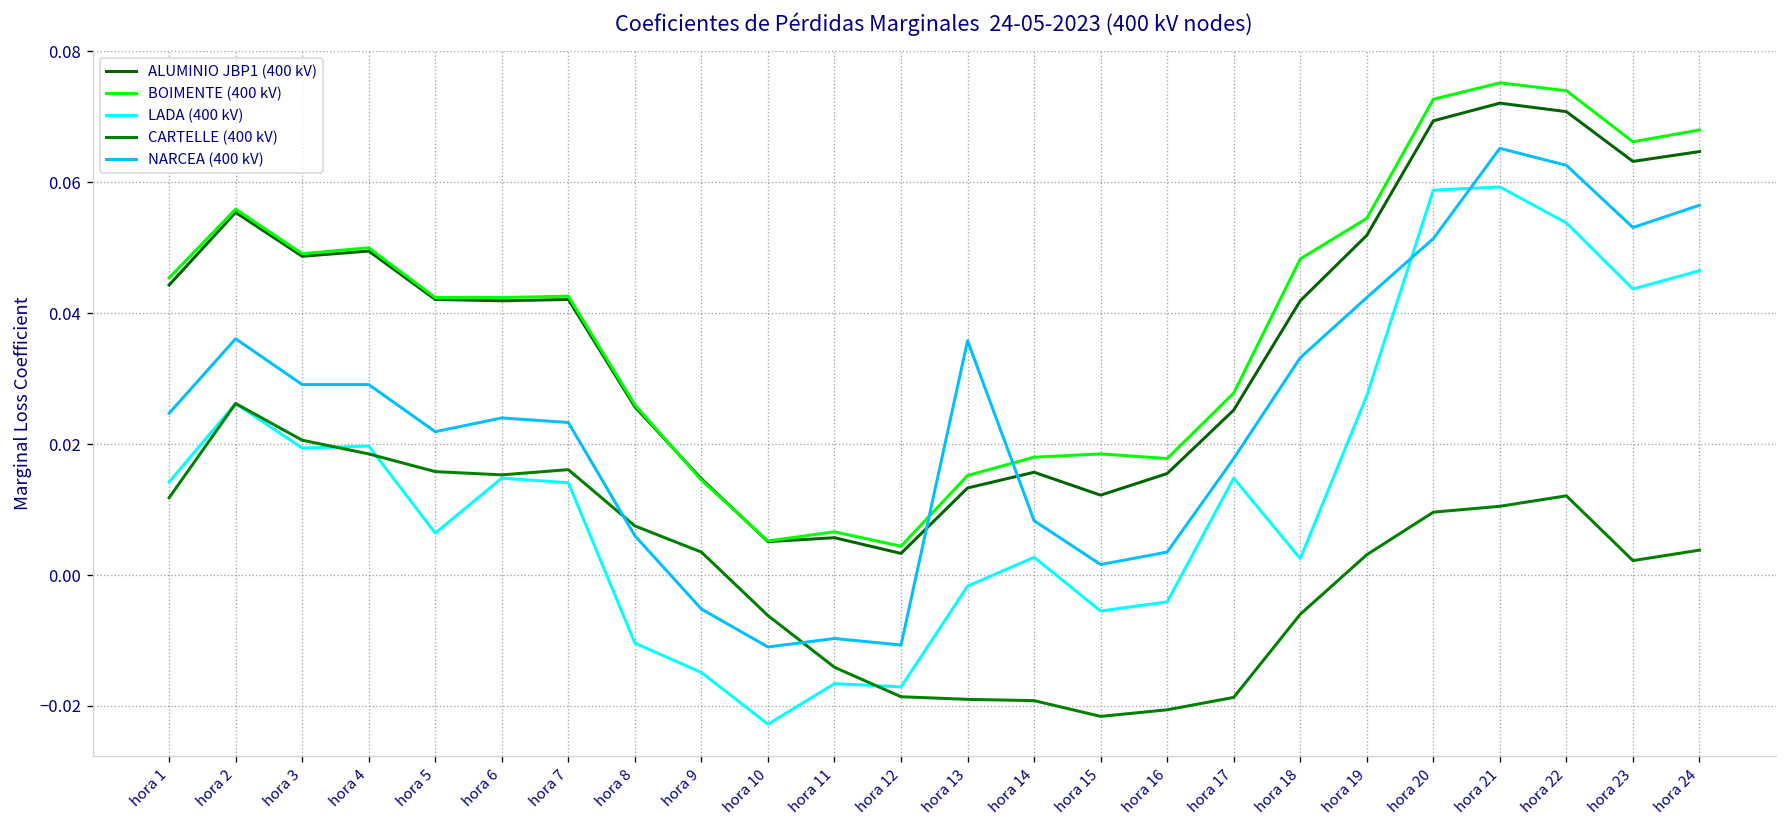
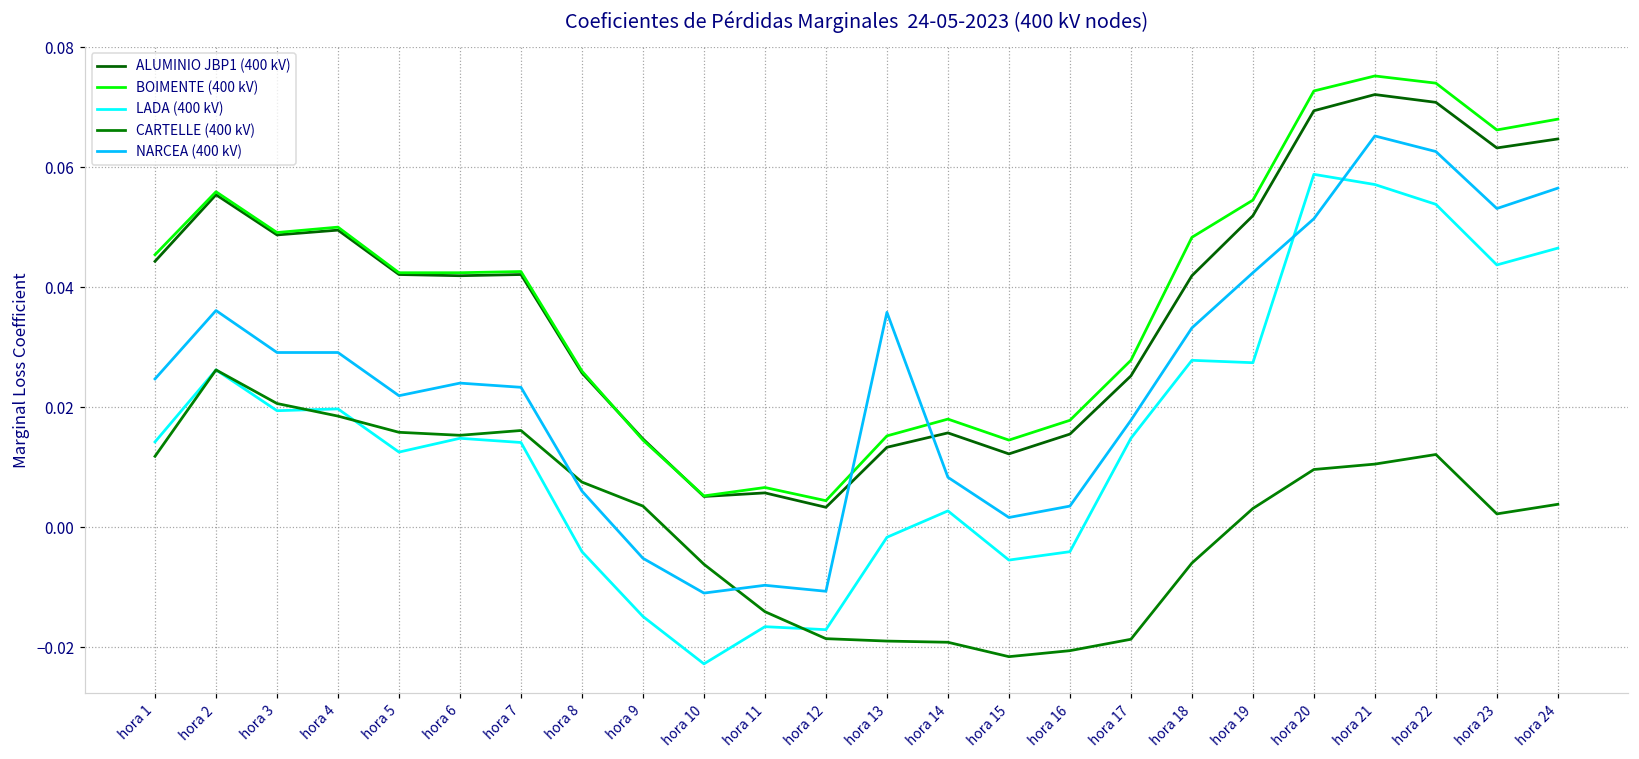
LADA (400 kV), hora 5: 0.006 -> 0.013
LADA (400 kV), hora 8: -0.010 -> -0.004
BOIMENTE (400 kV), hora 15: 0.019 -> 0.015
LADA (400 kV), hora 18: 0.003 -> 0.028
LADA (400 kV), hora 21: 0.059 -> 0.057
